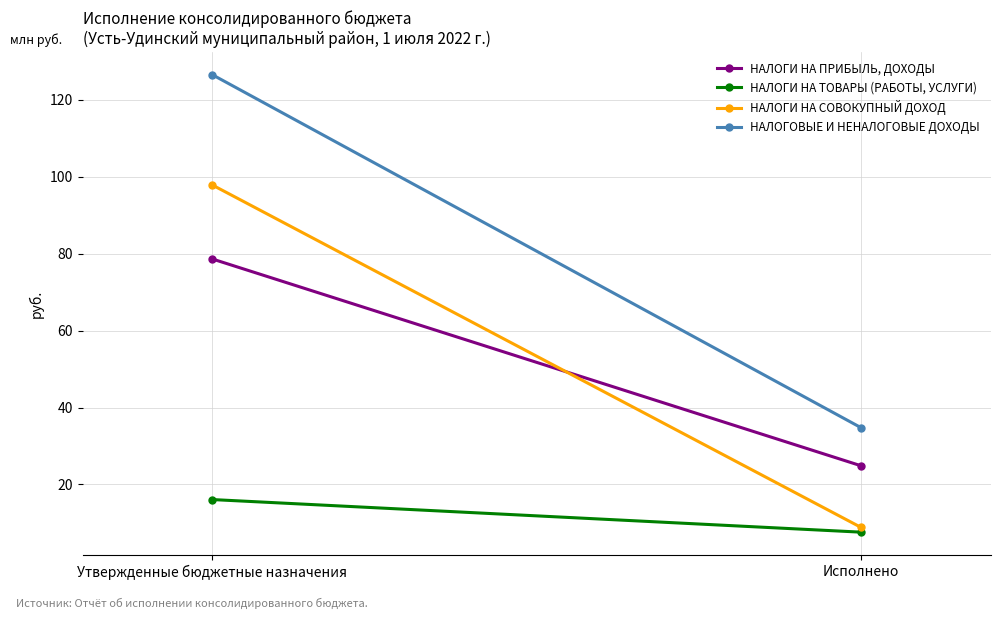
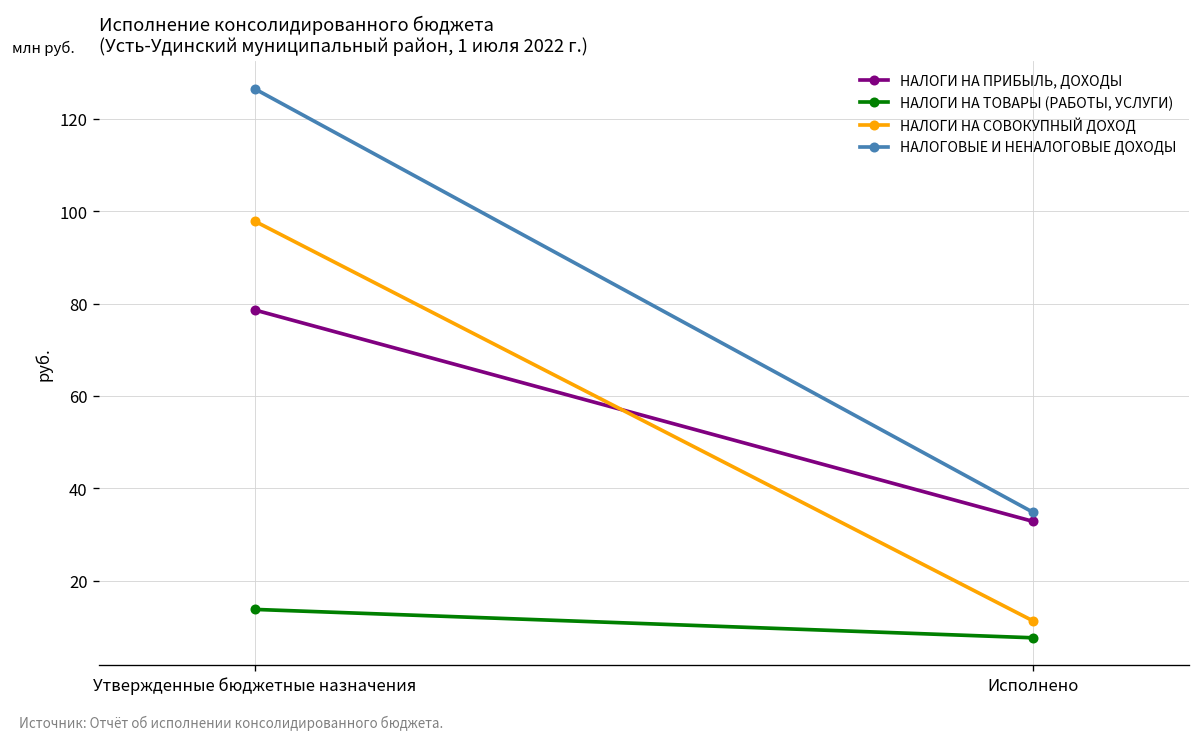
НАЛОГИ НА ТОВАРЫ (РАБОТЫ, УСЛУГИ), Утвержденные бюджетные назначения: 16 -> 14
НАЛОГИ НА ПРИБЫЛЬ, ДОХОДЫ, Исполнено: 25 -> 33
НАЛОГИ НА СОВОКУПНЫЙ ДОХОД, Исполнено: 9 -> 11
